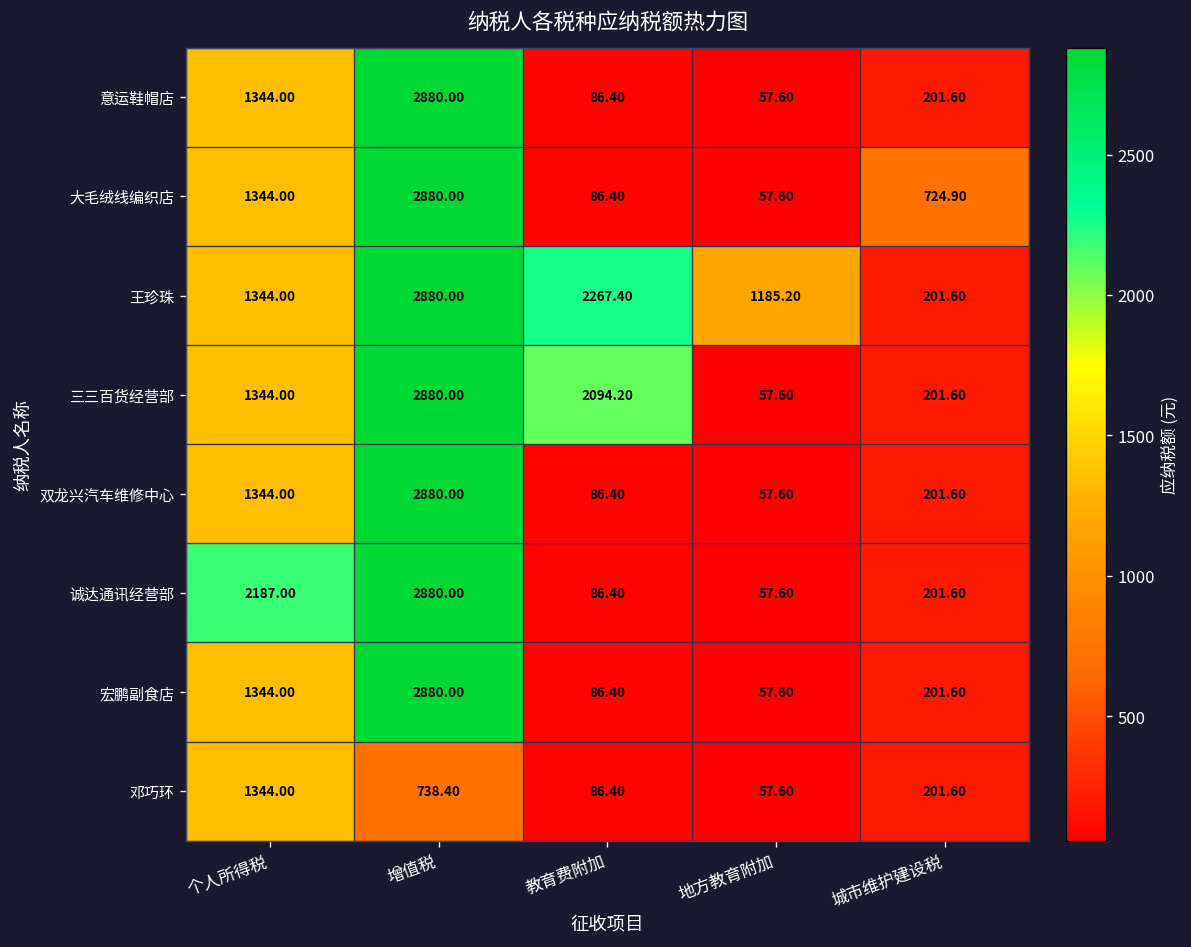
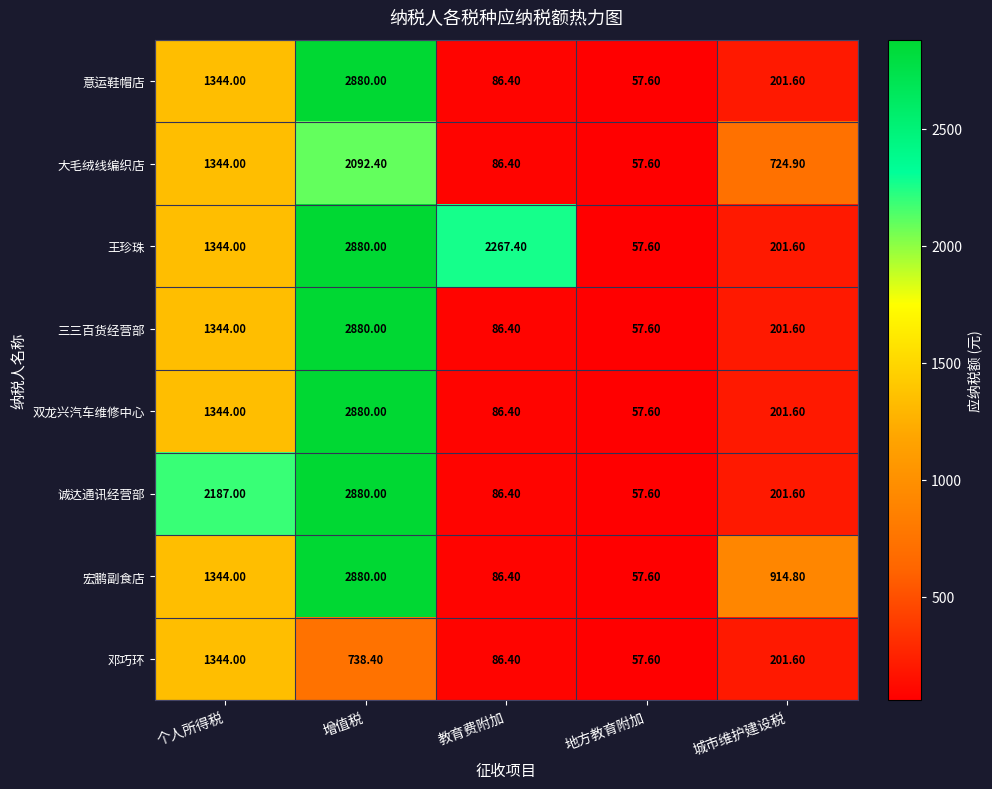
大毛绒线编织店, 增值税: 2880.00 -> 2092.40
王珍珠, 地方教育附加: 1185.20 -> 57.60
三三百货经营部, 教育费附加: 2094.20 -> 86.40
宏鹏副食店, 城市维护建设税: 201.60 -> 914.80
